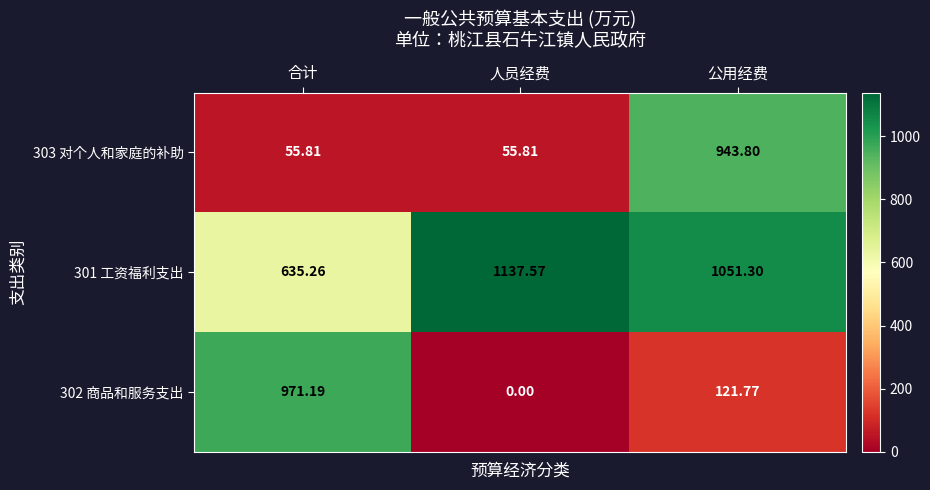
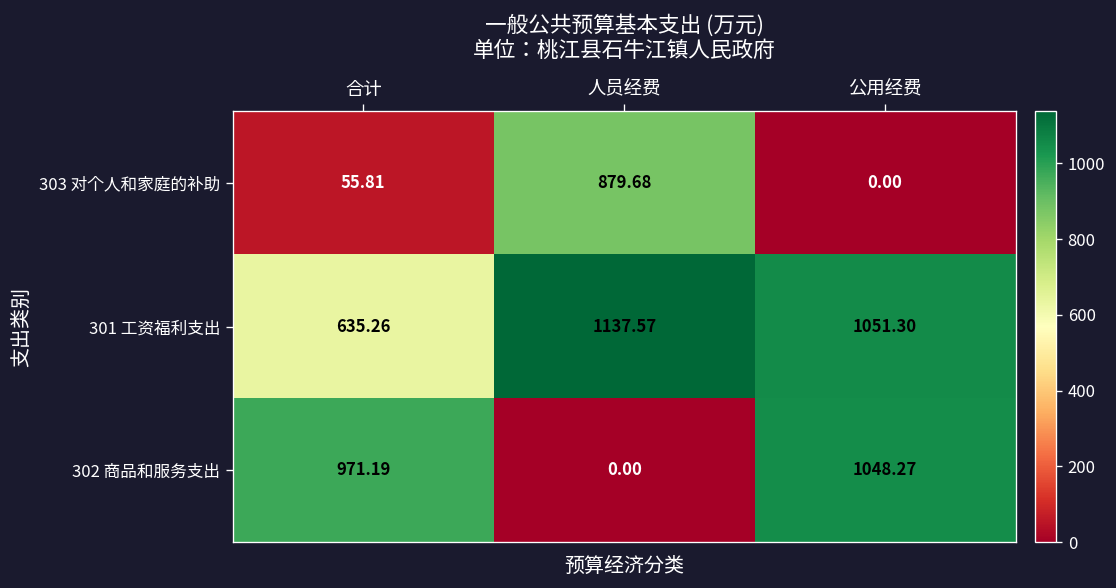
303 对个人和家庭的补助, 人员经费: 55.81 -> 879.68
303 对个人和家庭的补助, 公用经费: 943.80 -> 0.00
302 商品和服务支出, 公用经费: 121.77 -> 1048.27
